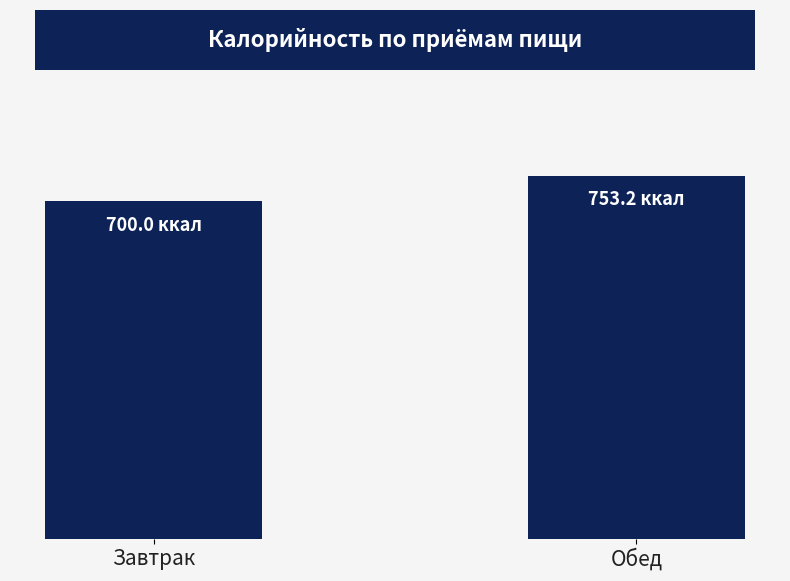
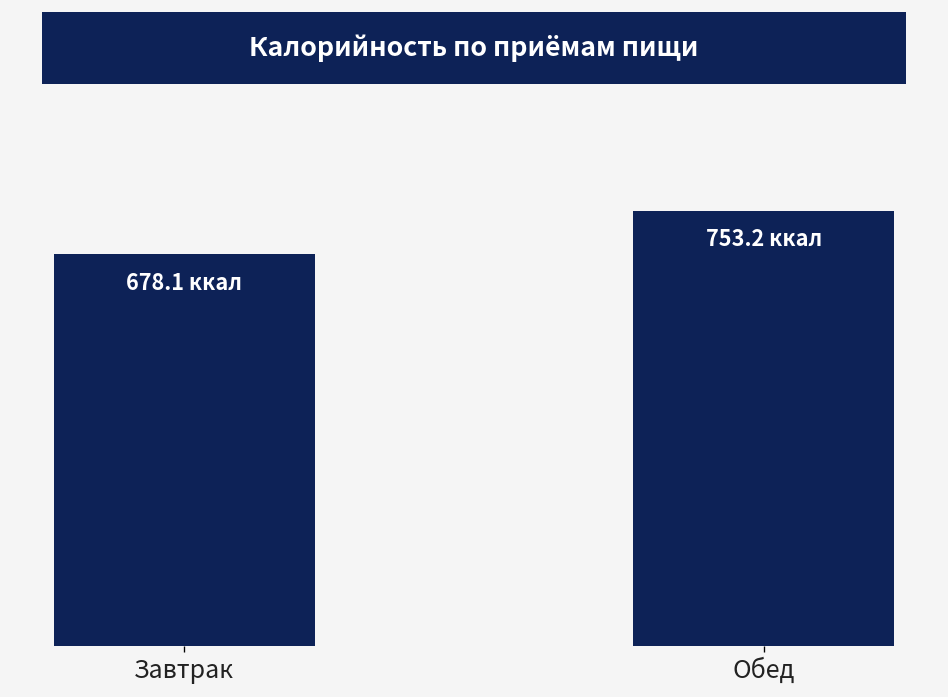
Завтрак: 700.0 -> 678.1
